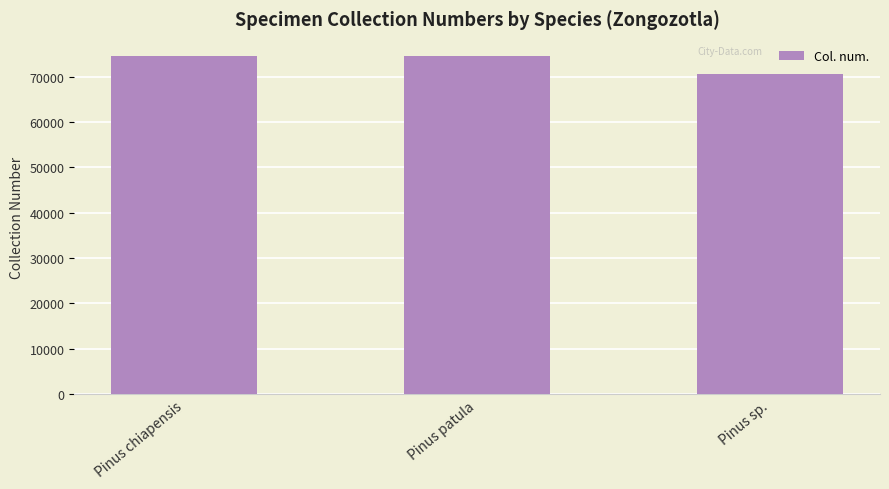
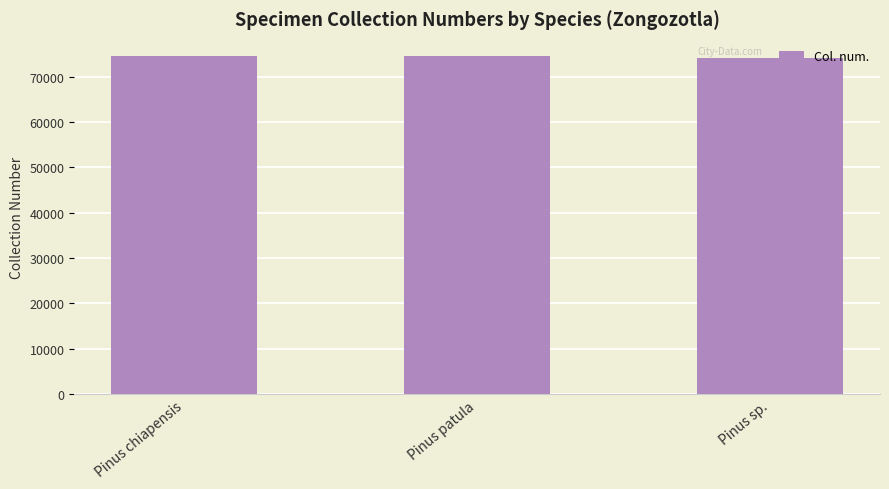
Pinus sp.: 71000 -> 74000
